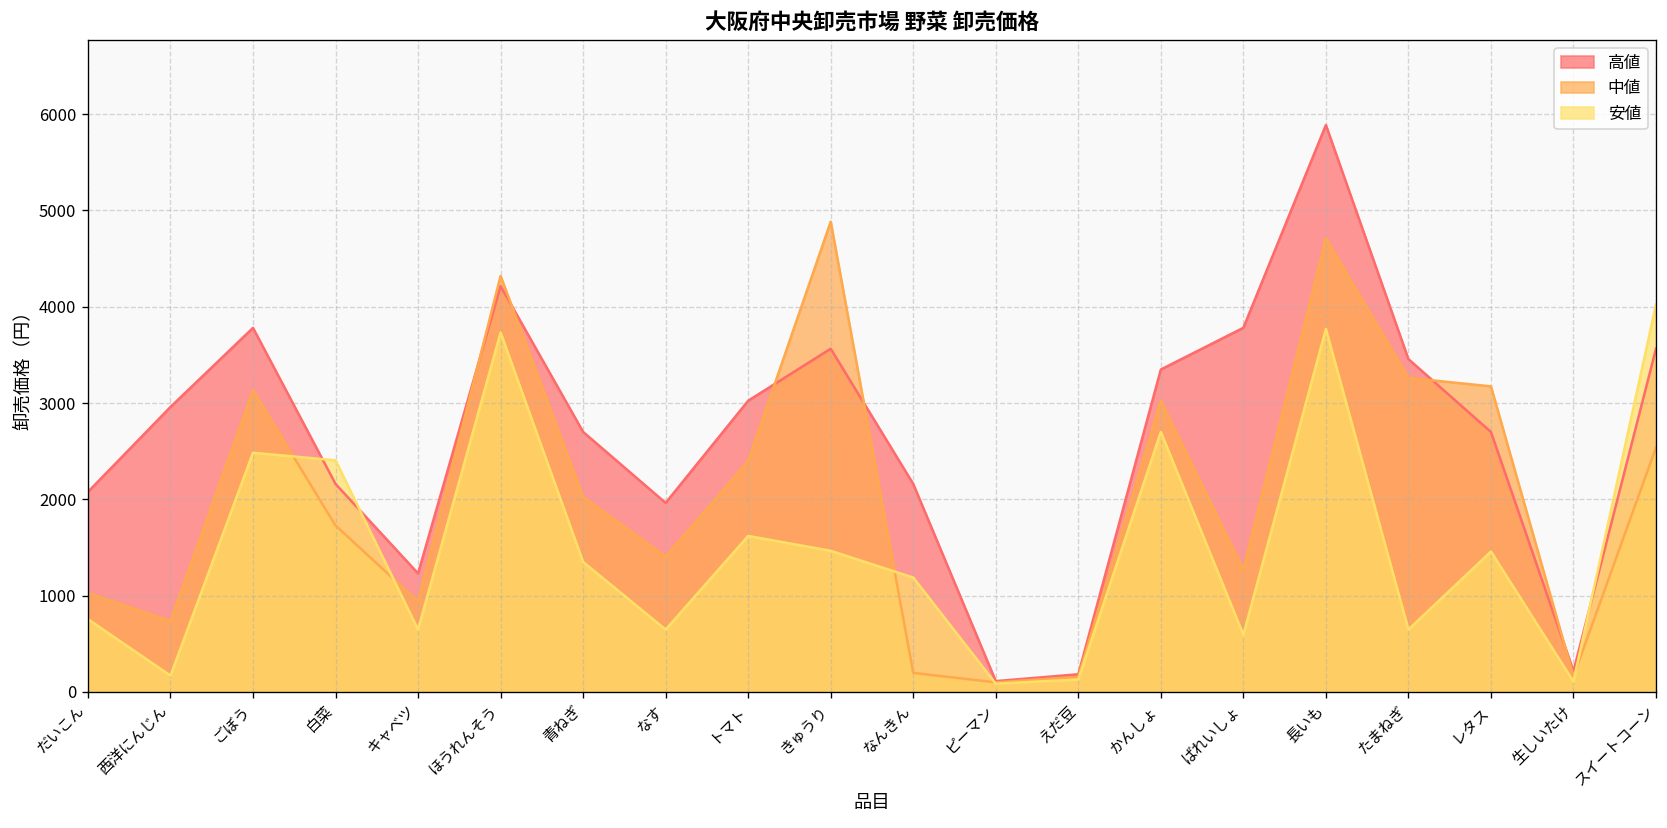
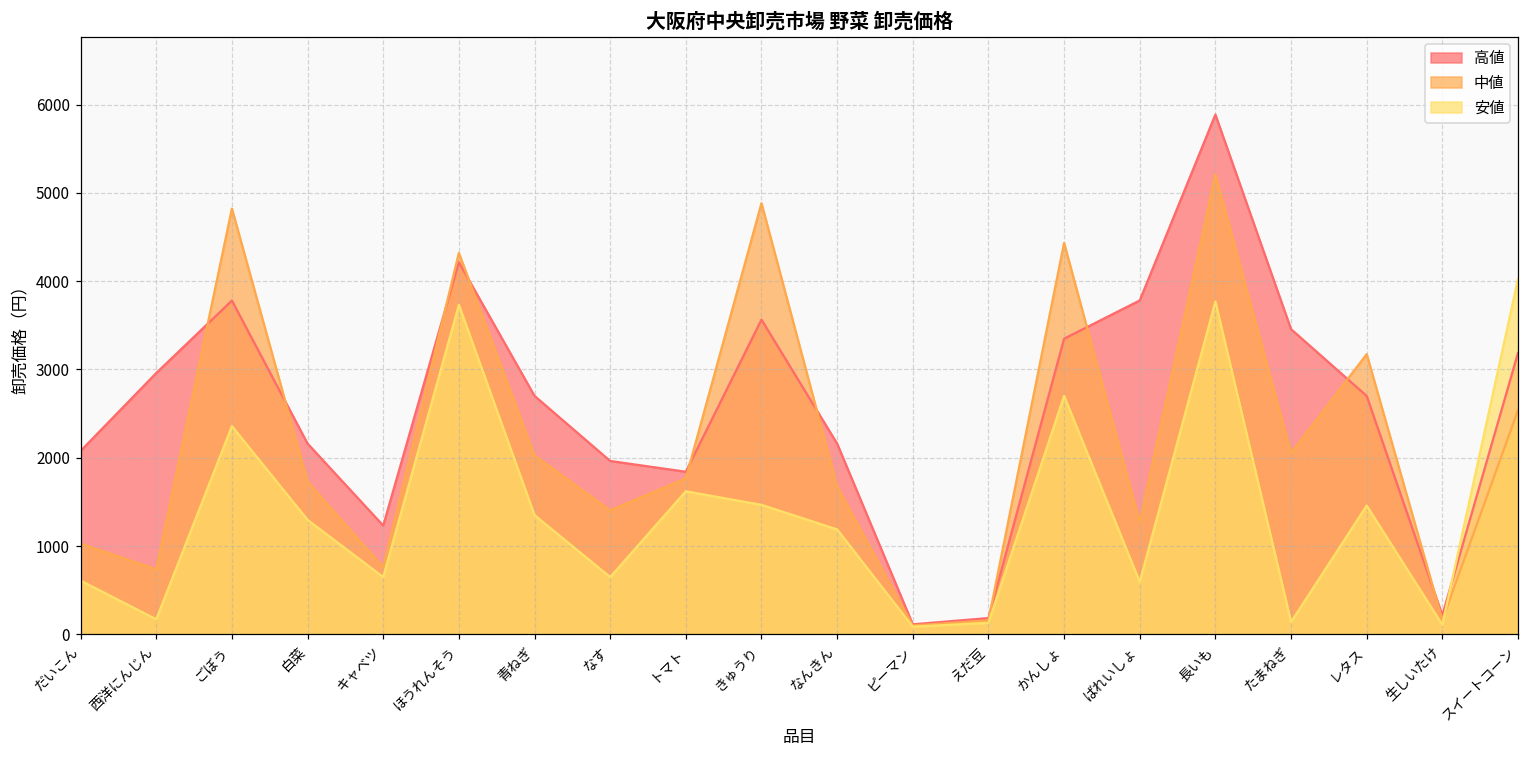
安値, だいこん: 800 -> 600
中値, ごぼう: 3100 -> 4800
安値, ごぼう: 2500 -> 2400
安値, 白菜: 2400 -> 1300
中値, キャベツ: 900 -> 800
高値, トマト: 3000 -> 1800
中値, トマト: 2400 -> 1800
中値, なんきん: 200 -> 1700
中値, かんしょ: 3000 -> 4400
中値, 長いも: 4700 -> 5200
中値, たまねぎ: 3300 -> 2100
安値, たまねぎ: 600 -> 100
高値, スイートコーン: 3600 -> 3200
